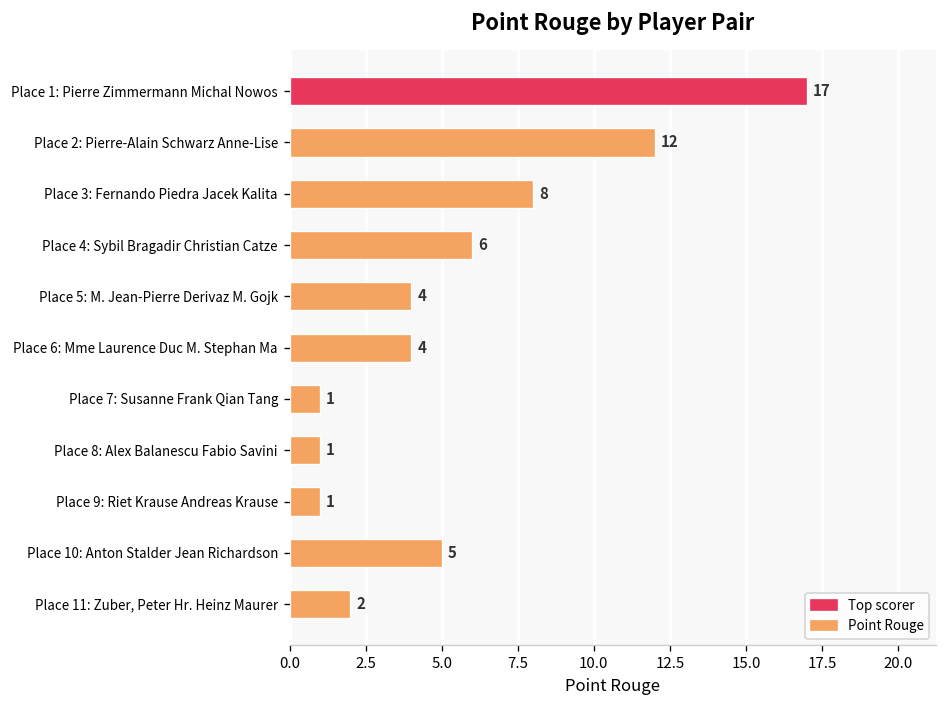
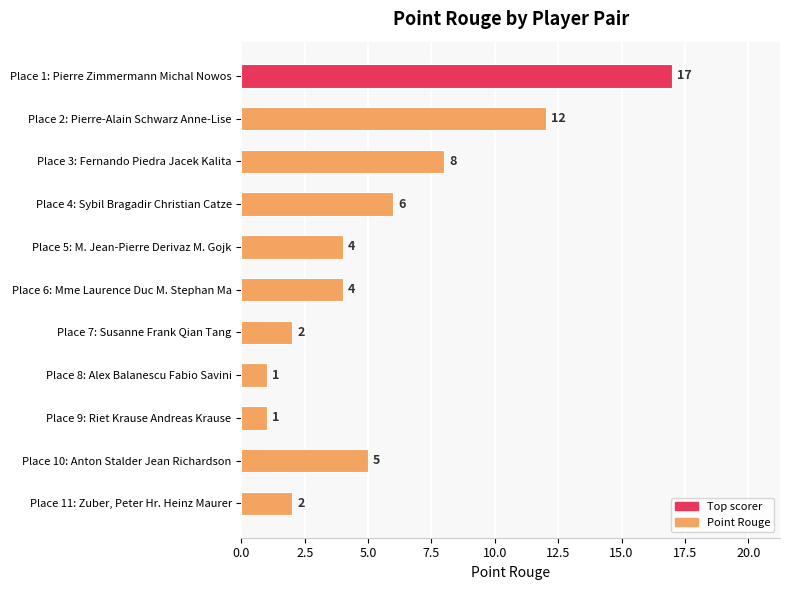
Place 7: Susanne Frank Qian Tang: 1 -> 2
